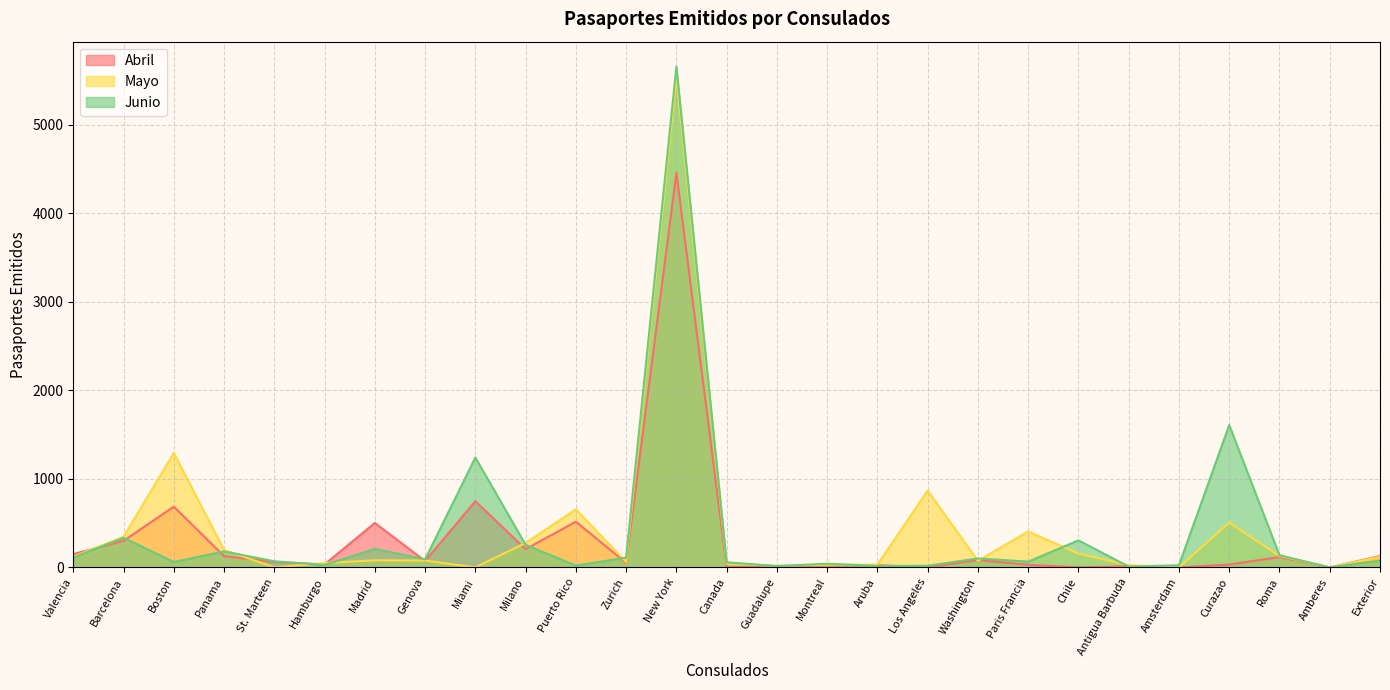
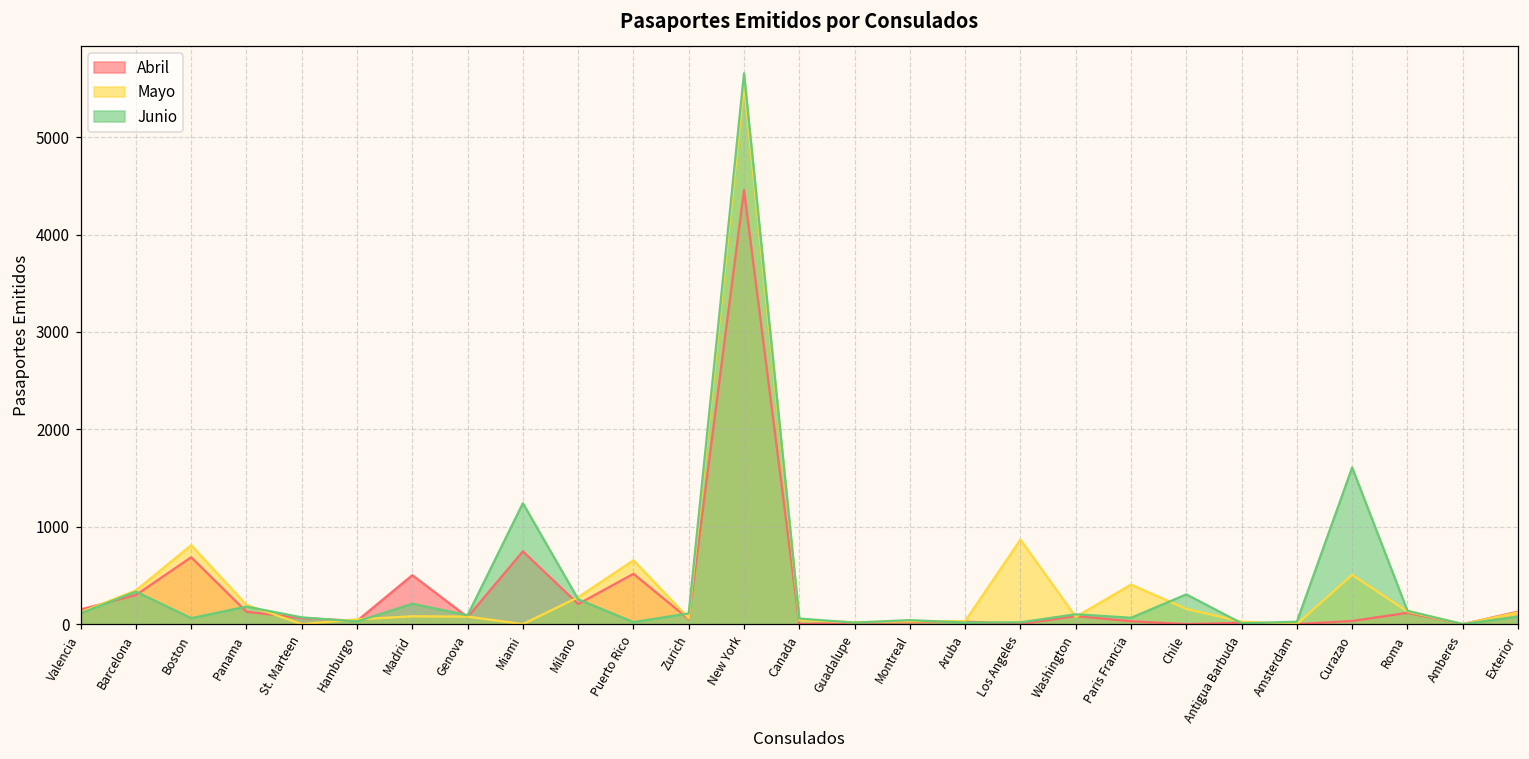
Mayo, Boston: 1300 -> 800
